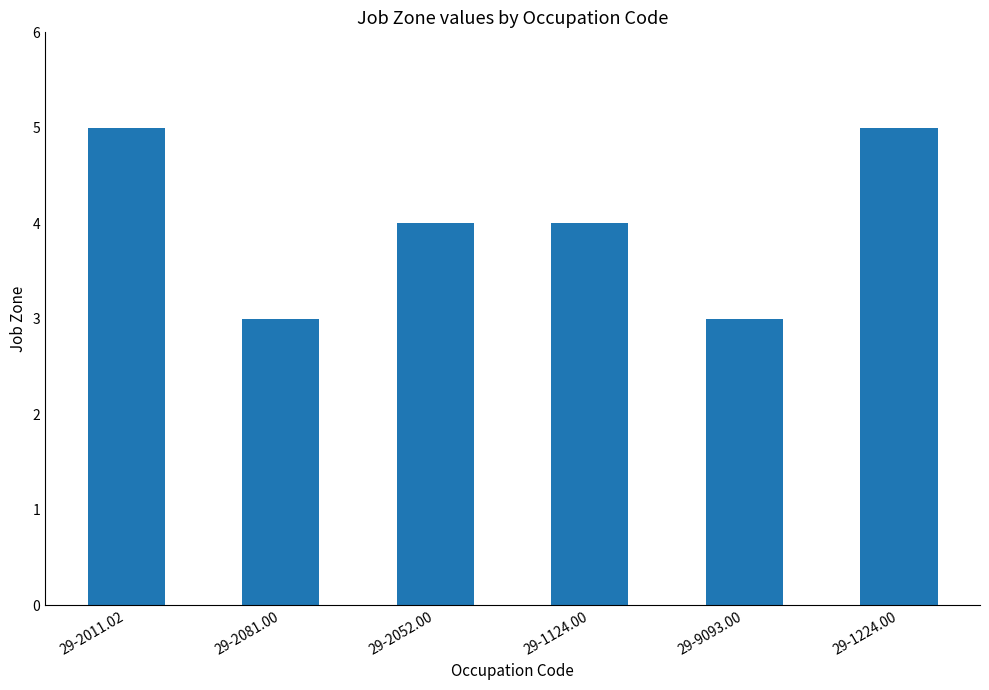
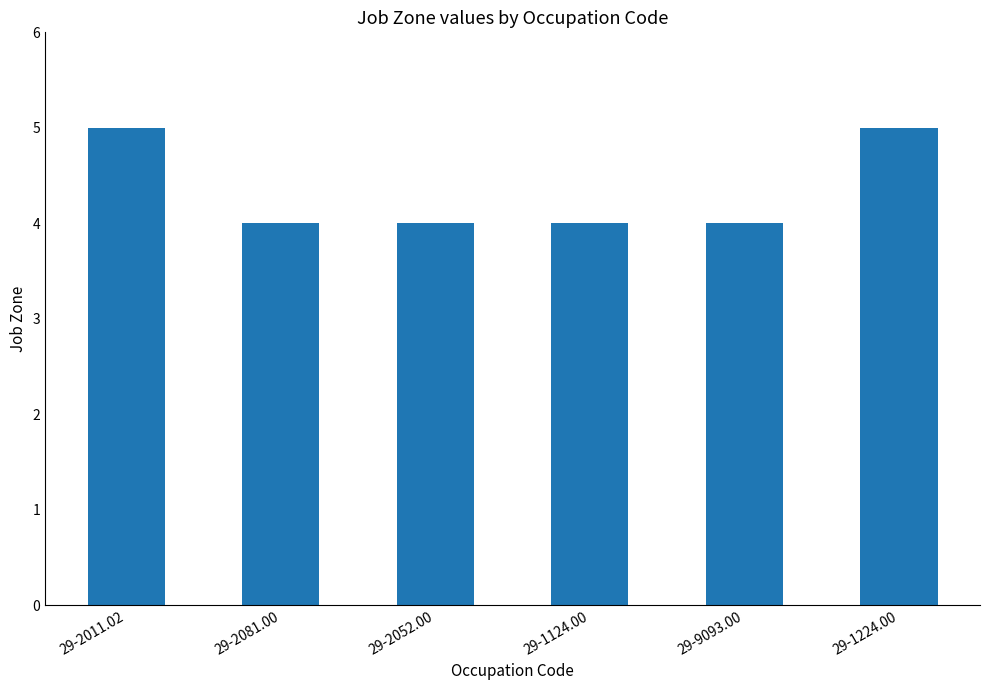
29-2081.00: 3 -> 4
29-9093.00: 3 -> 4
